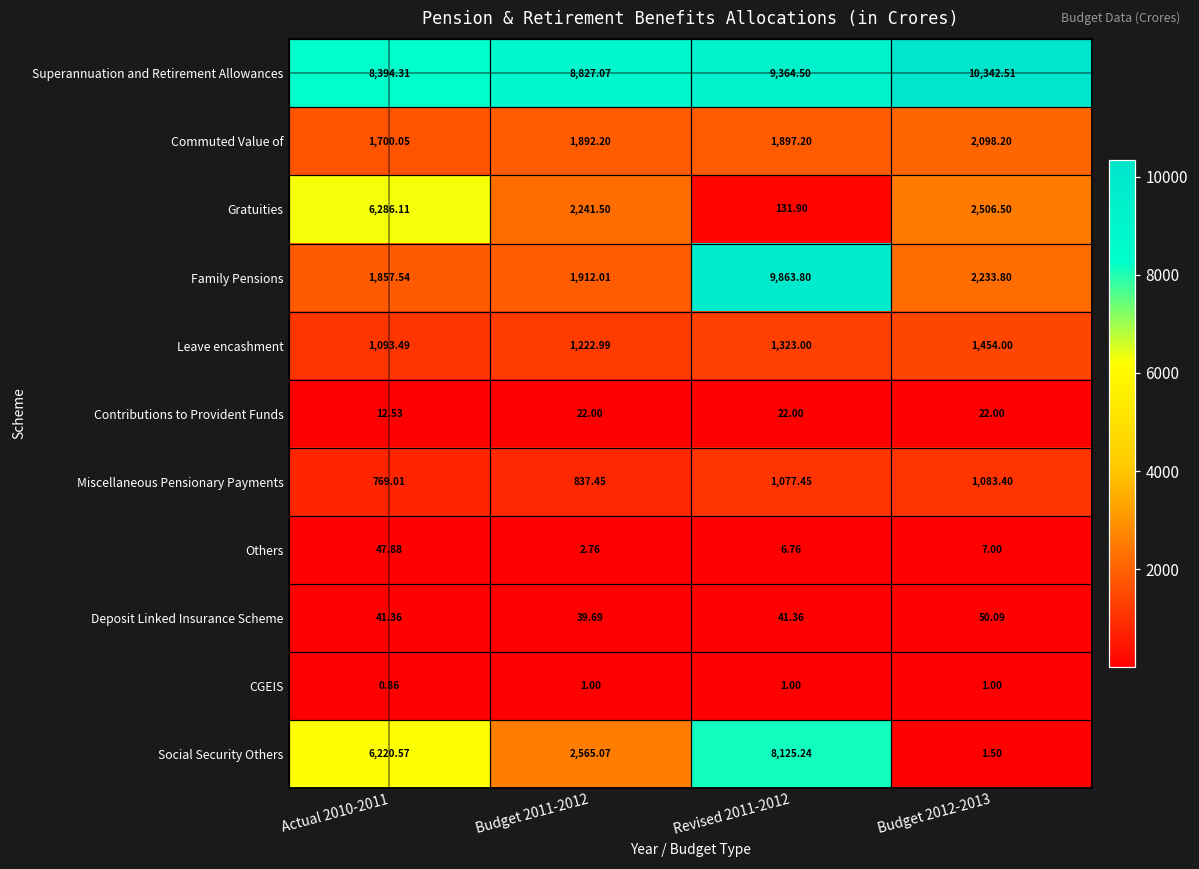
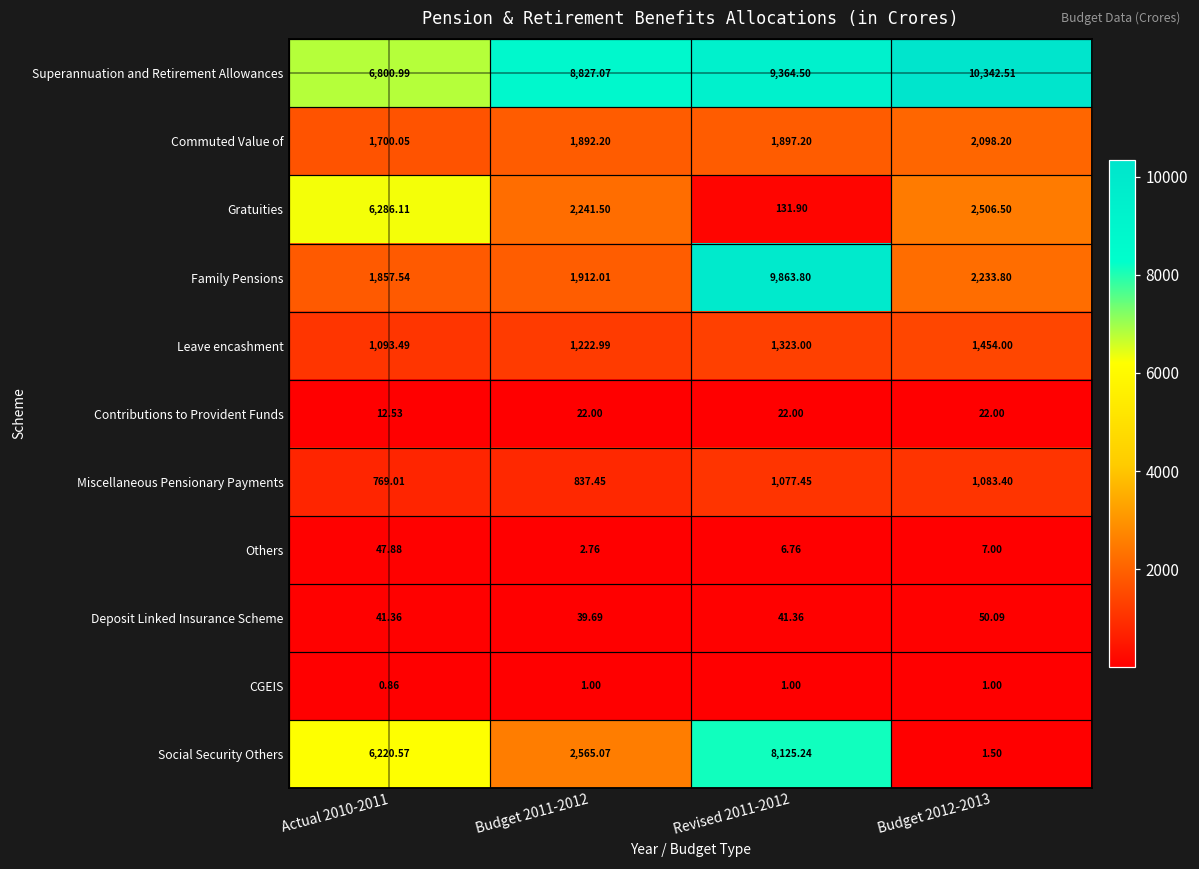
Superannuation and Retirement Allowances, Actual 2010-2011: 8,394.31 -> 6,800.99
